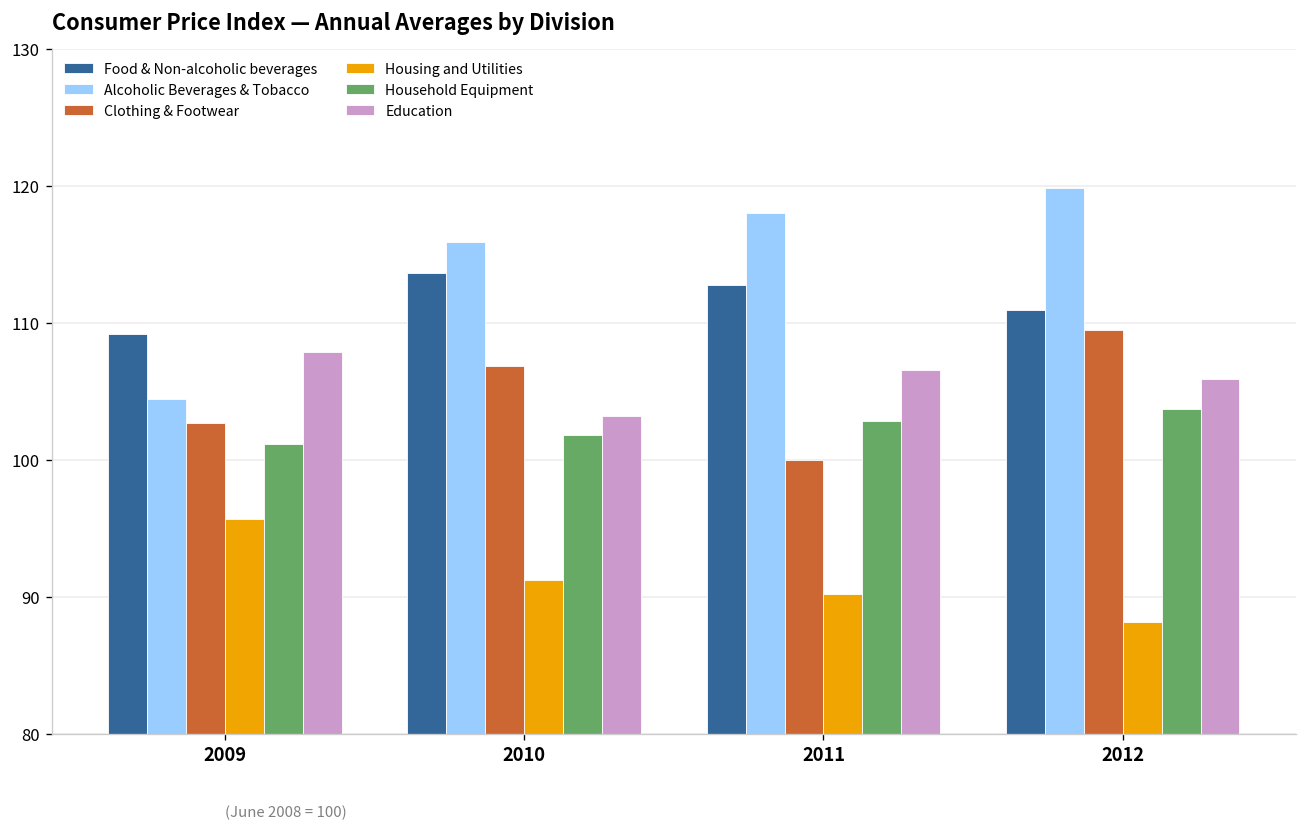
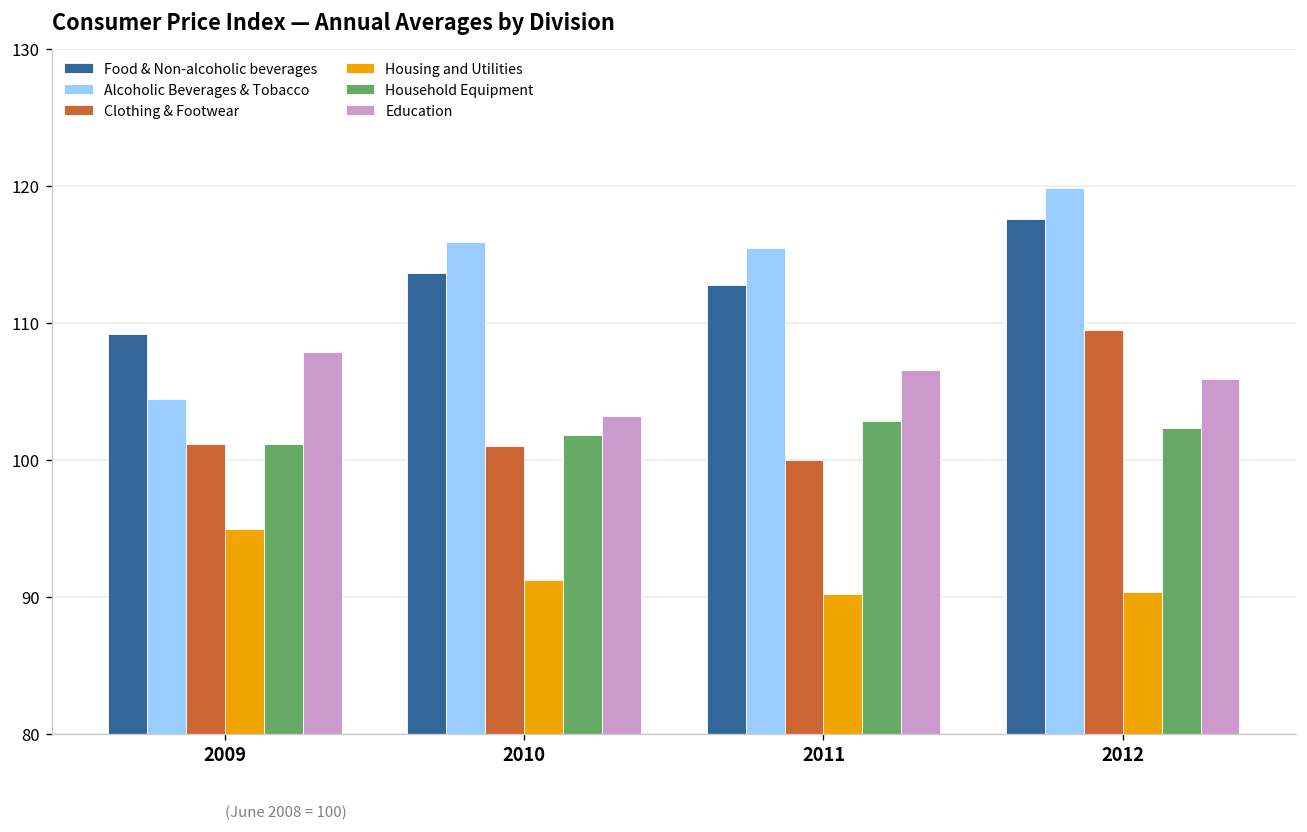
Clothing & Footwear, 2009: 102.8 -> 101.2
Housing and Utilities, 2009: 95.8 -> 95.0
Clothing & Footwear, 2010: 106.9 -> 101.0
Alcoholic Beverages & Tobacco, 2011: 118.0 -> 115.5
Food & Non-alcoholic beverages, 2012: 111.0 -> 117.6
Housing and Utilities, 2012: 88.2 -> 90.4
Household Equipment, 2012: 103.7 -> 102.4
